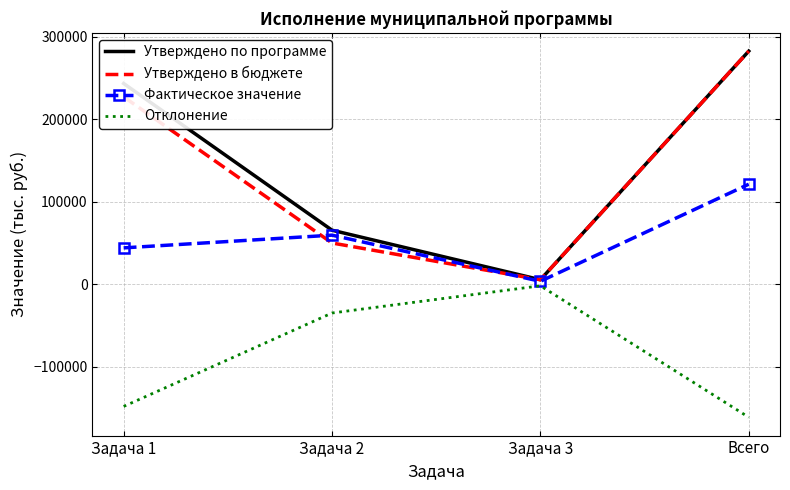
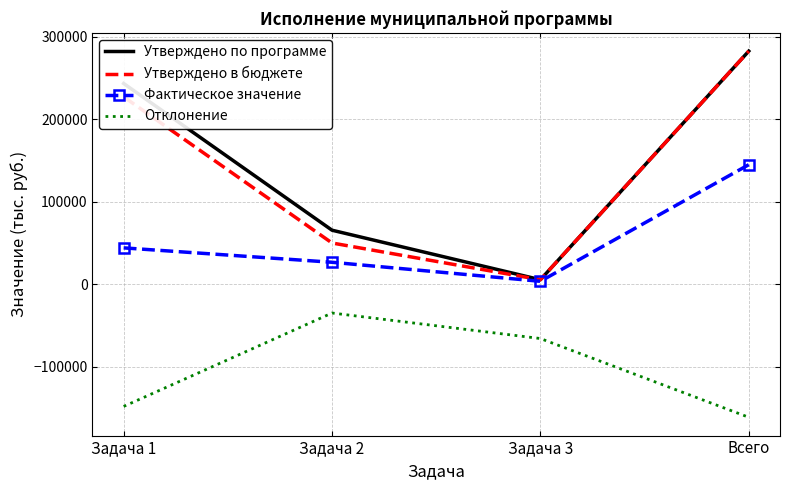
Фактическое значение, Задача 2: 60000 -> 30000
Отклонение, Задача 3: 0 -> -70000
Фактическое значение, Всего: 120000 -> 140000
